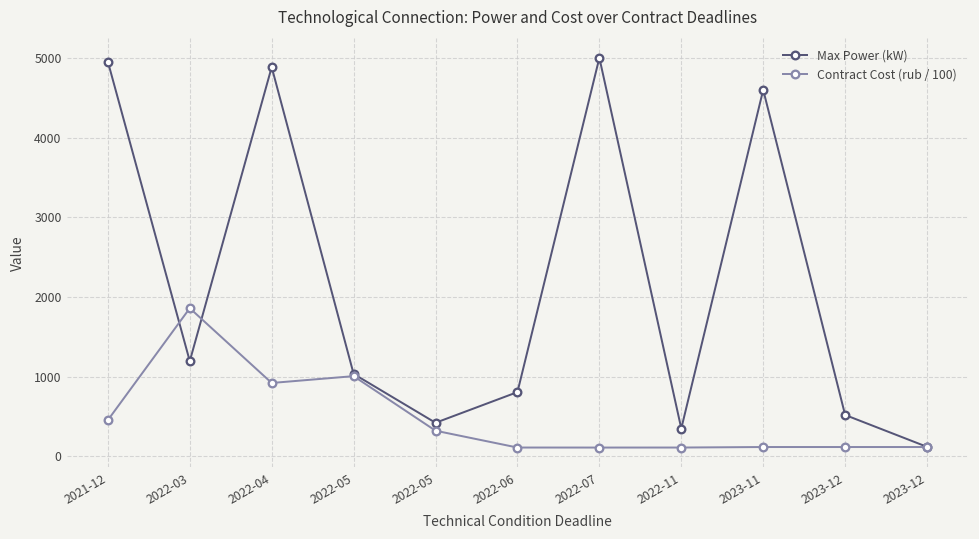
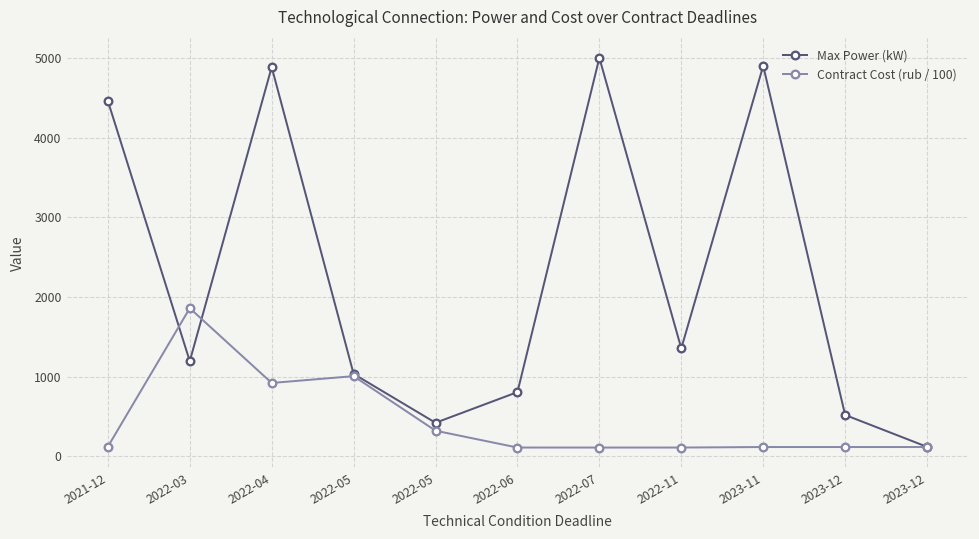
Max Power (kW), 2021-12: 5000 -> 4500
Contract Cost (rub / 100), 2021-12: 500 -> 100
Max Power (kW), 2022-11: 400 -> 1400
Max Power (kW), 2023-11: 4600 -> 4900
